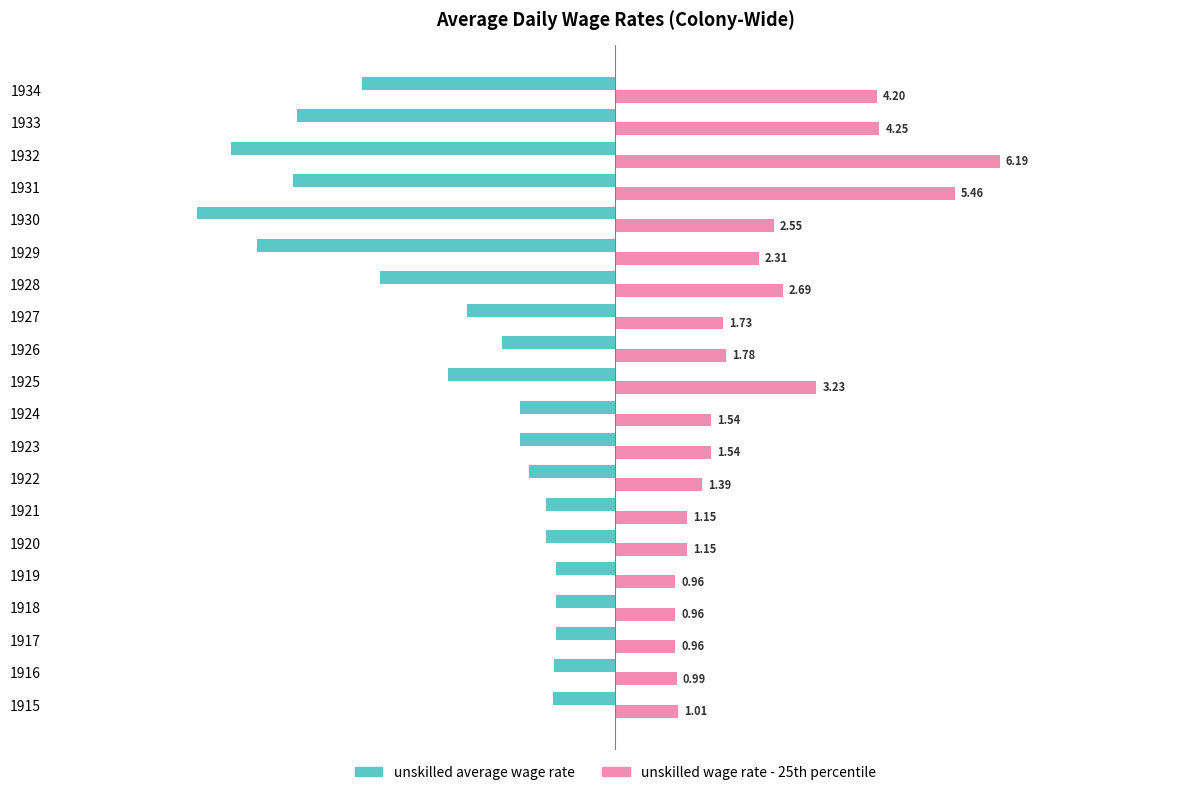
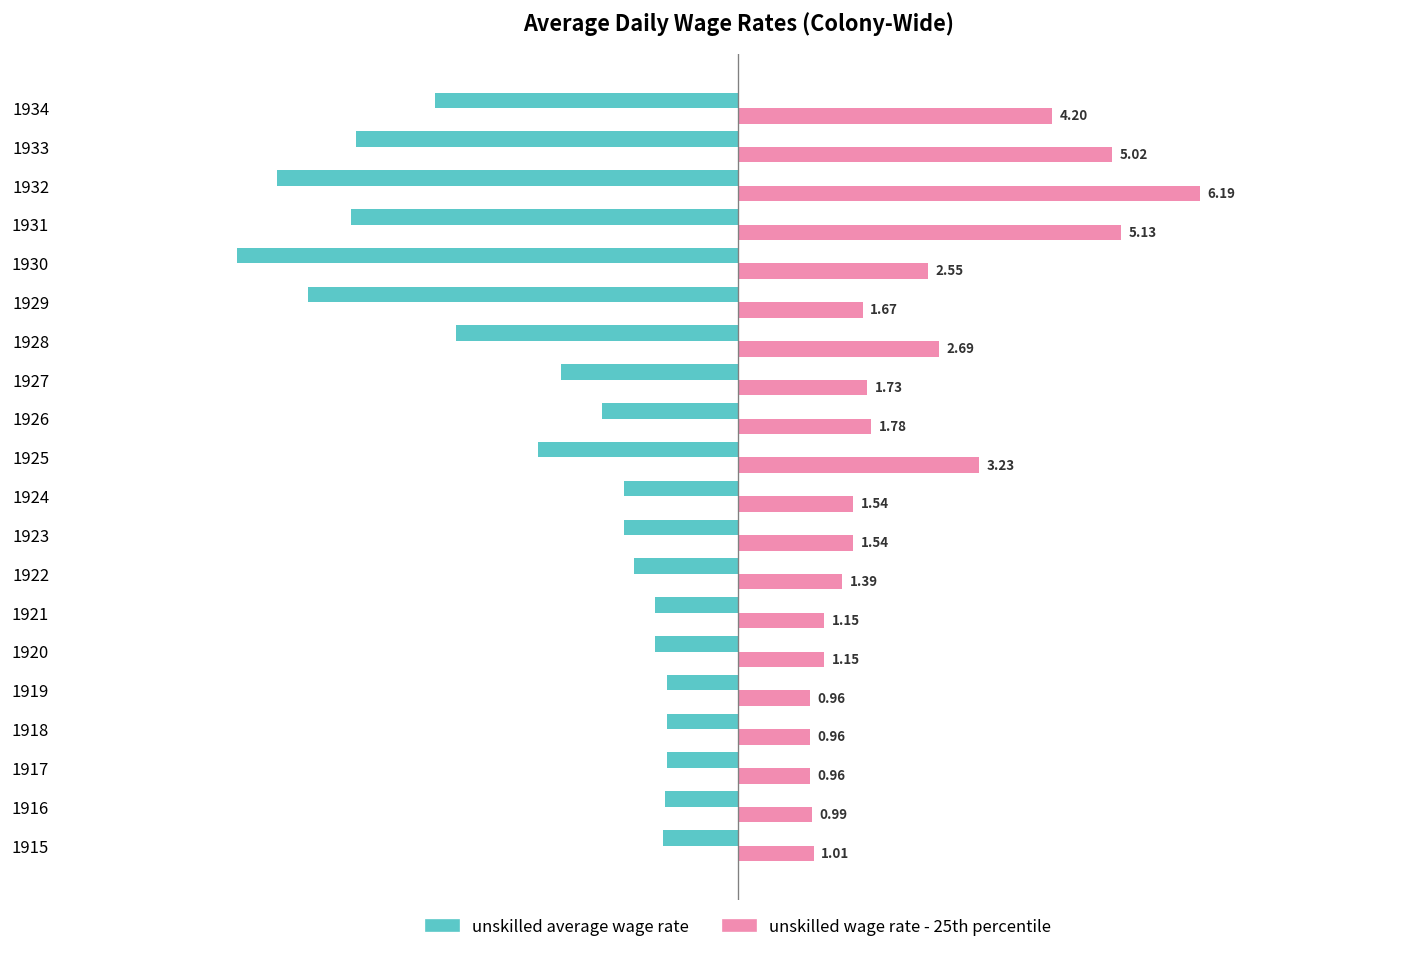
unskilled wage rate - 25th percentile, 1933: 4.25 -> 5.02
unskilled wage rate - 25th percentile, 1931: 5.46 -> 5.13
unskilled wage rate - 25th percentile, 1929: 2.31 -> 1.67
